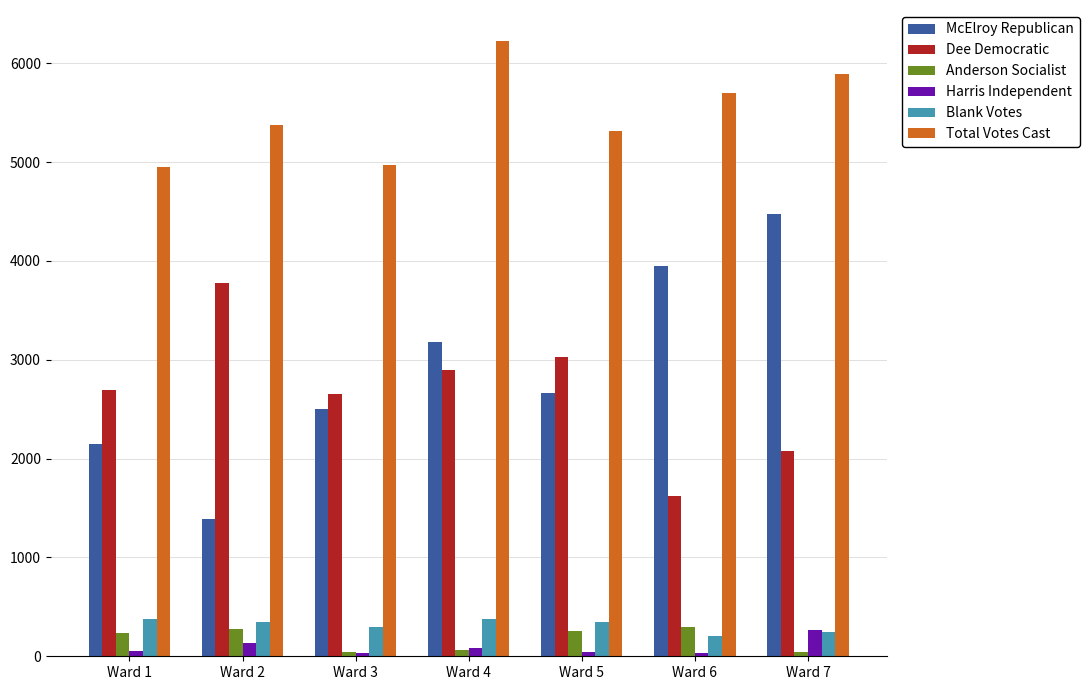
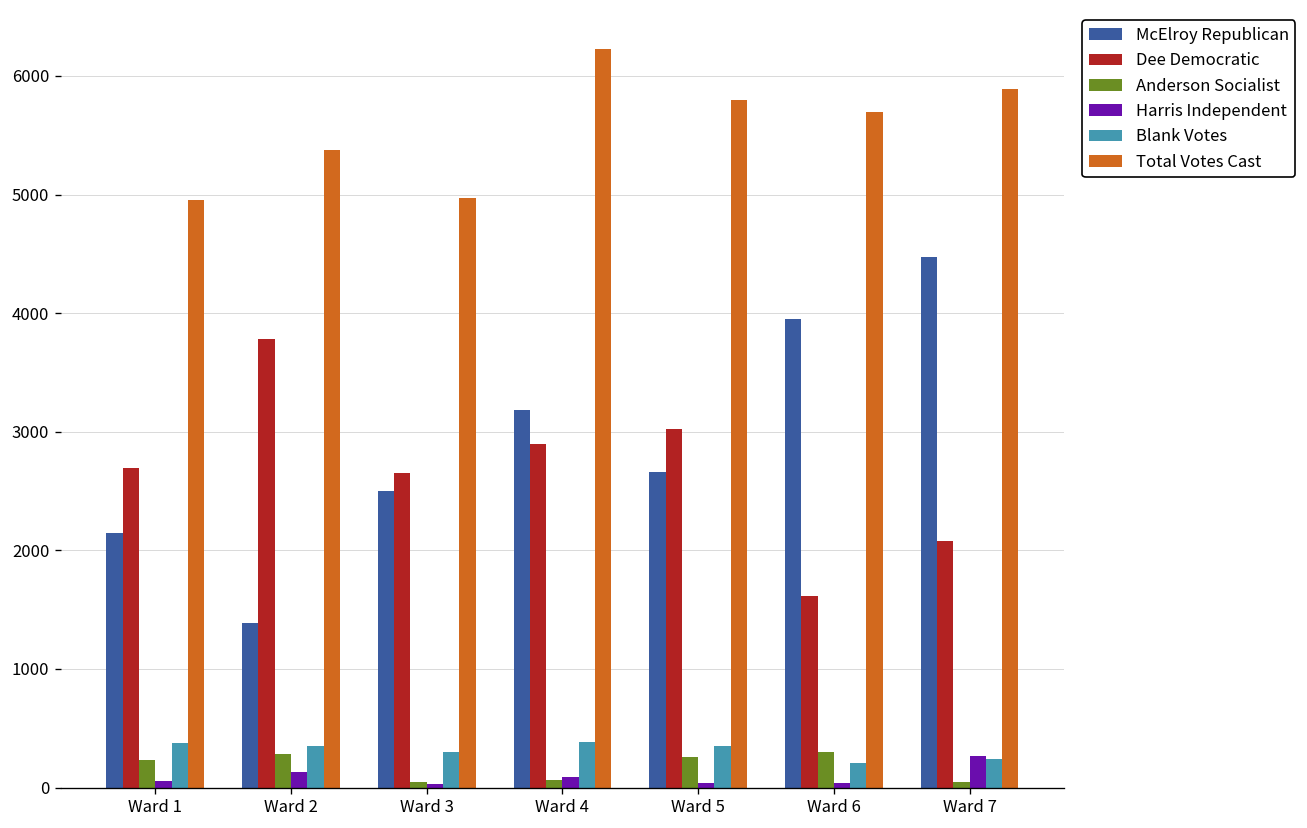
Total Votes Cast, Ward 5: 5300 -> 5800
